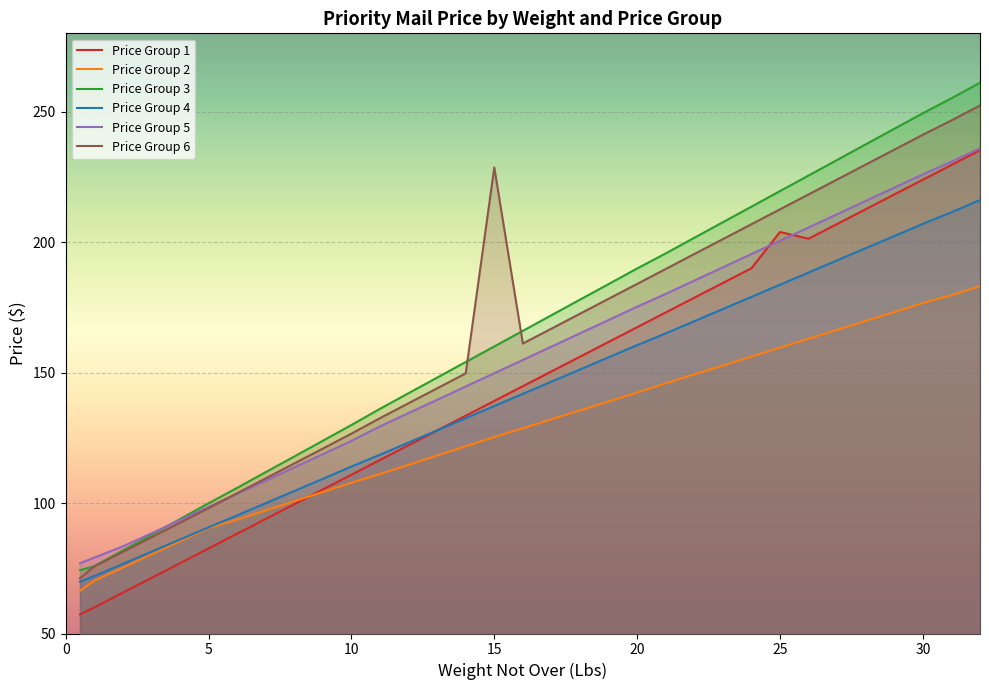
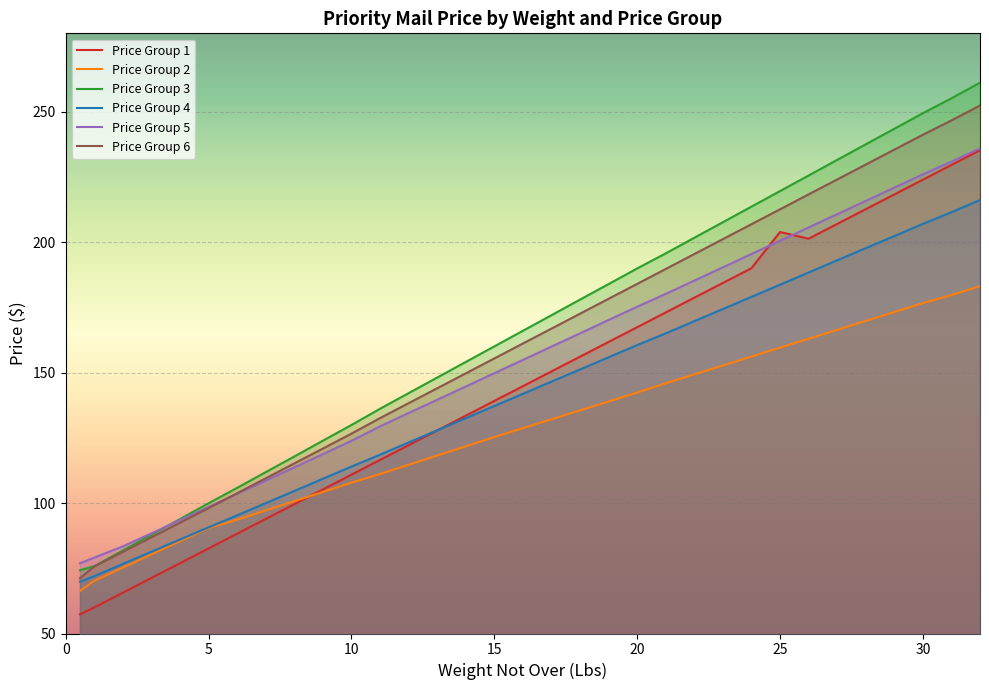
Price Group 6, 15: 229 -> 155
